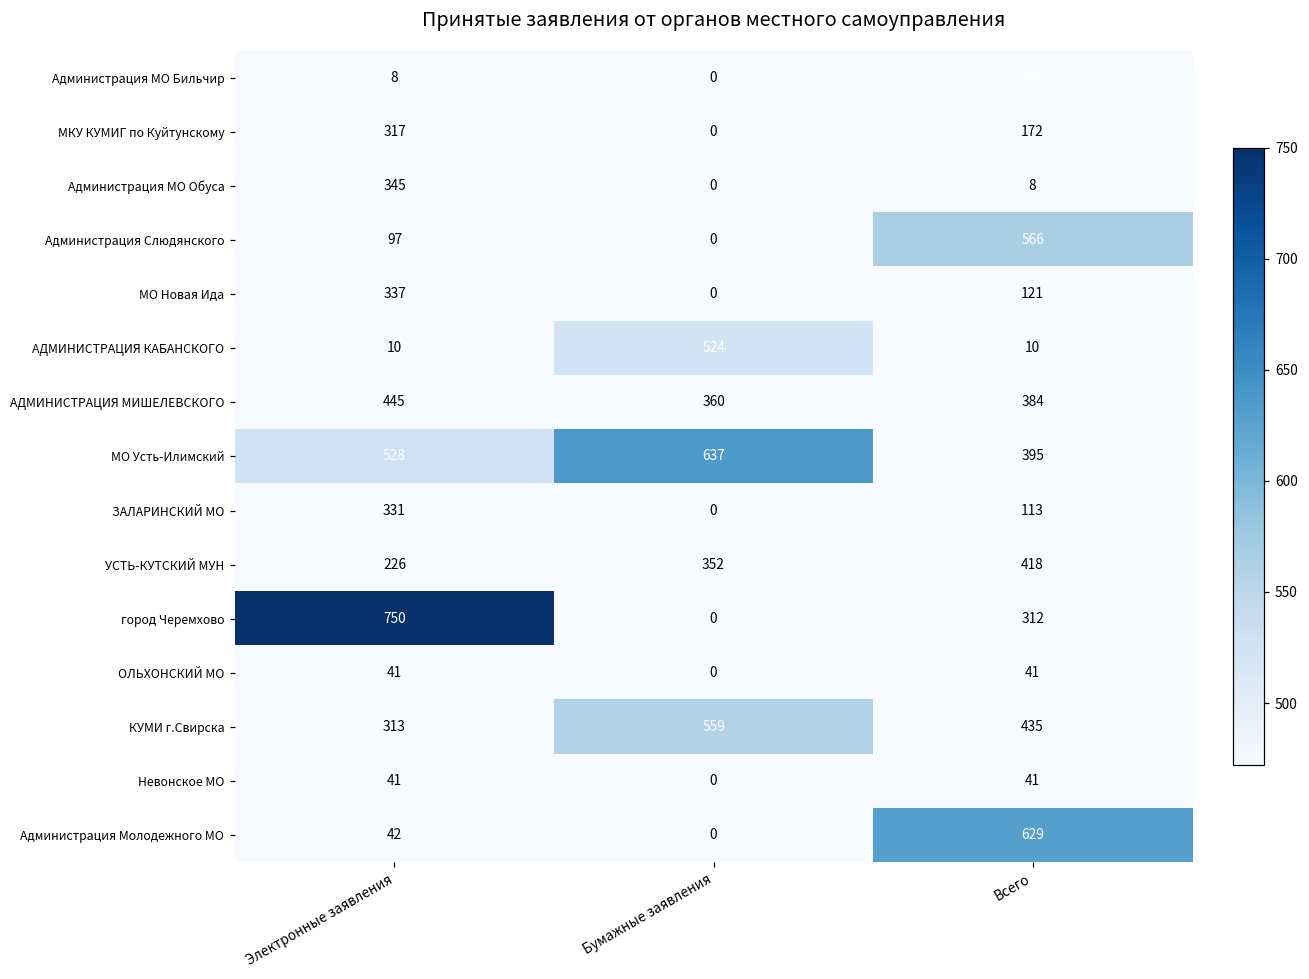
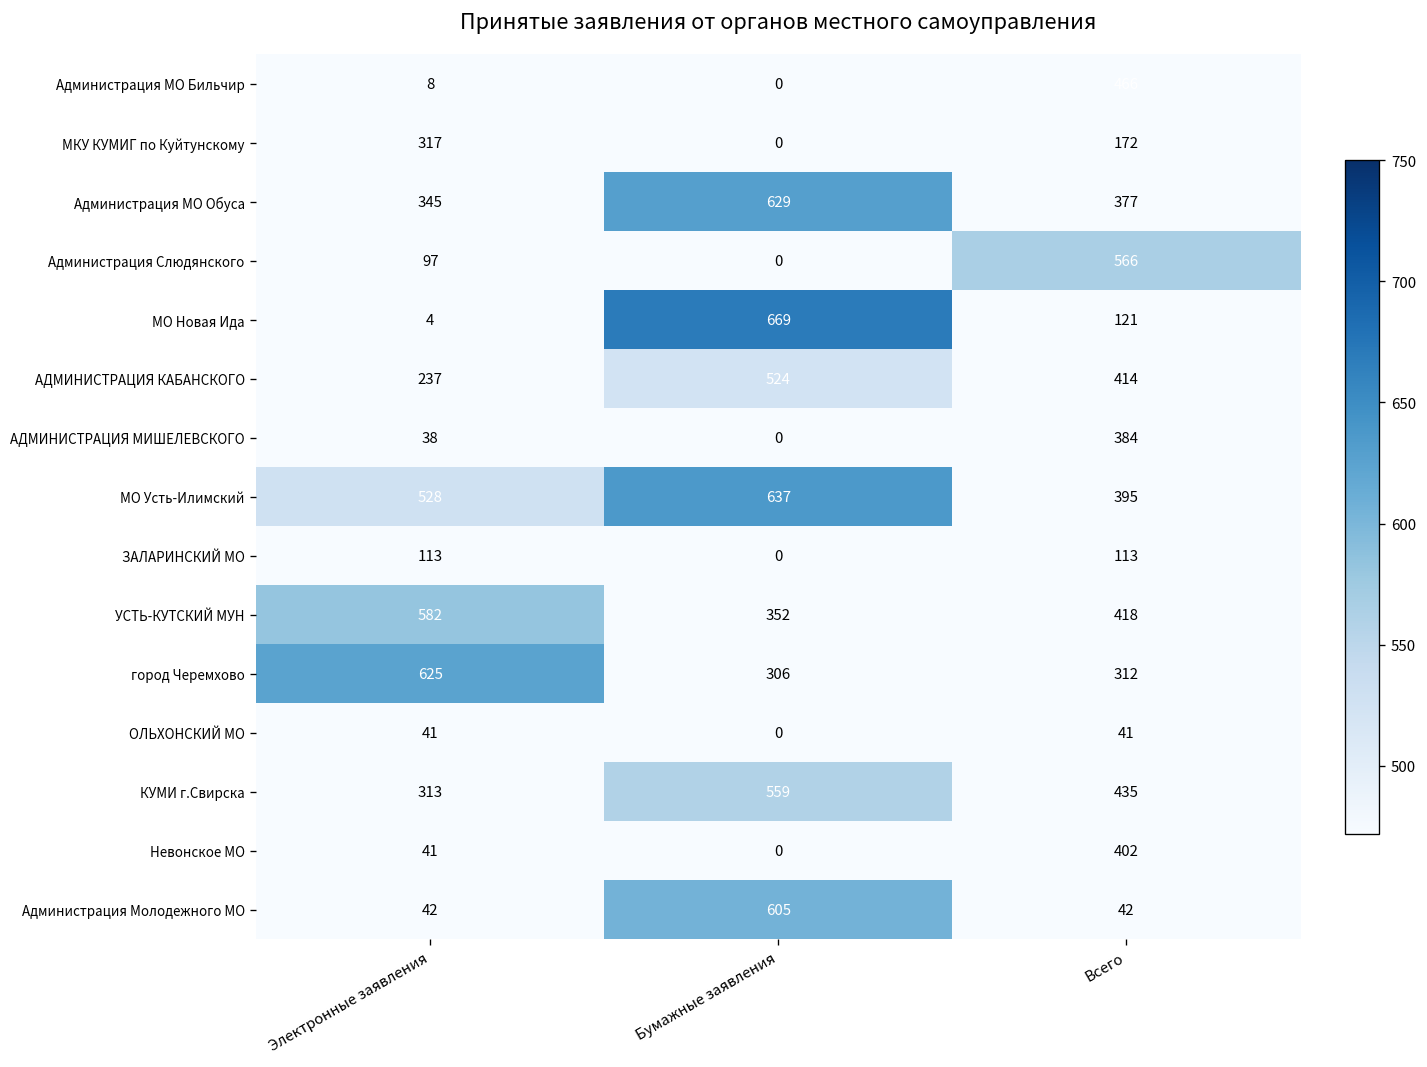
Администрация МО Обуса, Бумажные заявления: 0 -> 629
Администрация МО Обуса, Всего: 8 -> 377
МО Новая Ида, Электронные заявления: 337 -> 4
МО Новая Ида, Бумажные заявления: 0 -> 669
АДМИНИСТРАЦИЯ КАБАНСКОГО, Электронные заявления: 10 -> 237
АДМИНИСТРАЦИЯ КАБАНСКОГО, Всего: 10 -> 414
АДМИНИСТРАЦИЯ МИШЕЛЕВСКОГО, Электронные заявления: 445 -> 38
АДМИНИСТРАЦИЯ МИШЕЛЕВСКОГО, Бумажные заявления: 360 -> 0
ЗАЛАРИНСКИЙ МО, Электронные заявления: 331 -> 113
УСТЬ-КУТСКИЙ МУН, Электронные заявления: 226 -> 582
город Черемхово, Электронные заявления: 750 -> 625
город Черемхово, Бумажные заявления: 0 -> 306
Невонское МО, Всего: 41 -> 402
Администрация Молодежного МО, Бумажные заявления: 0 -> 605
Администрация Молодежного МО, Всего: 629 -> 42
